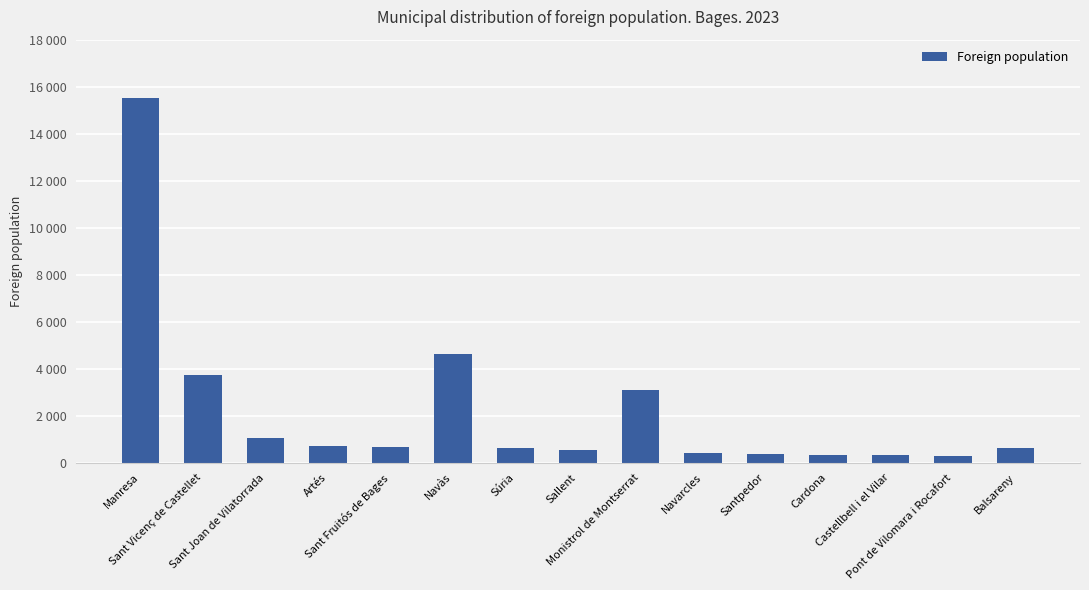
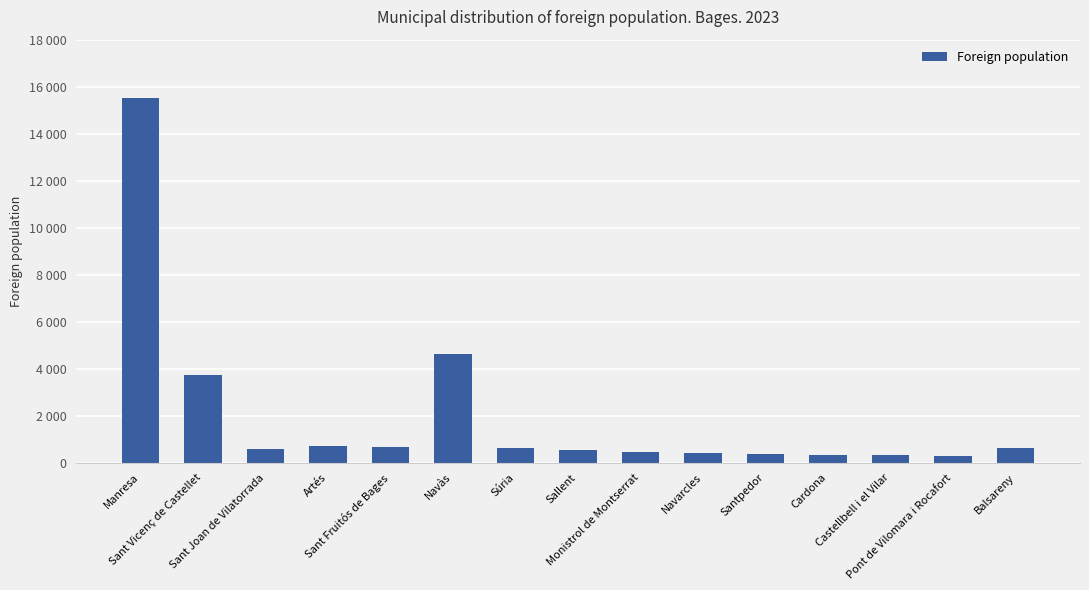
Sant Joan de Vilatorrada: 1100 -> 600
Monistrol de Montserrat: 3100 -> 500
